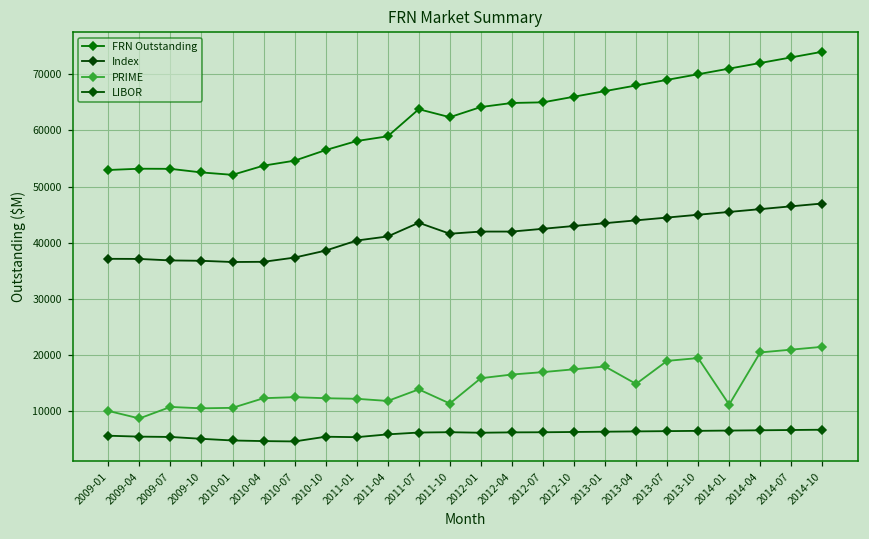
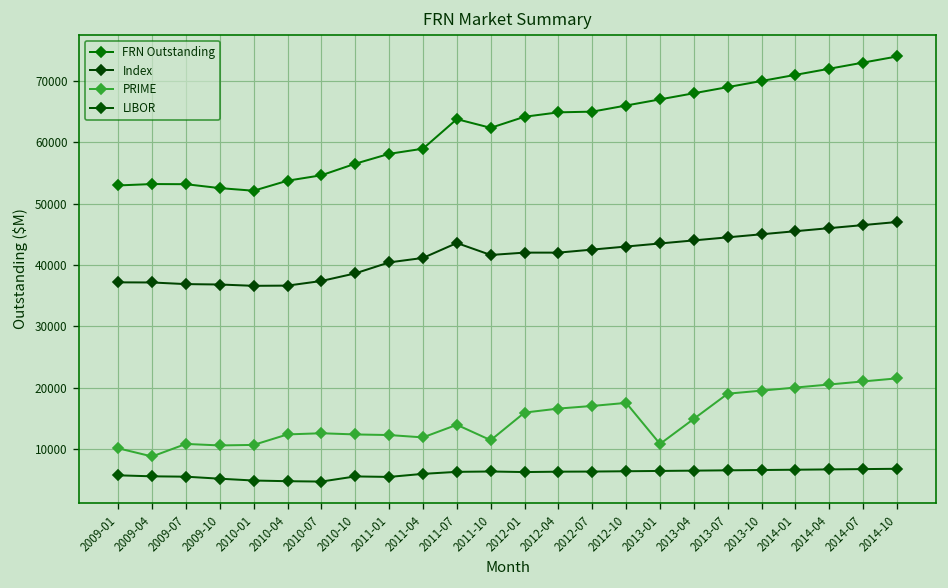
PRIME, 2013-01: 18000 -> 11000
PRIME, 2014-01: 11000 -> 20000
